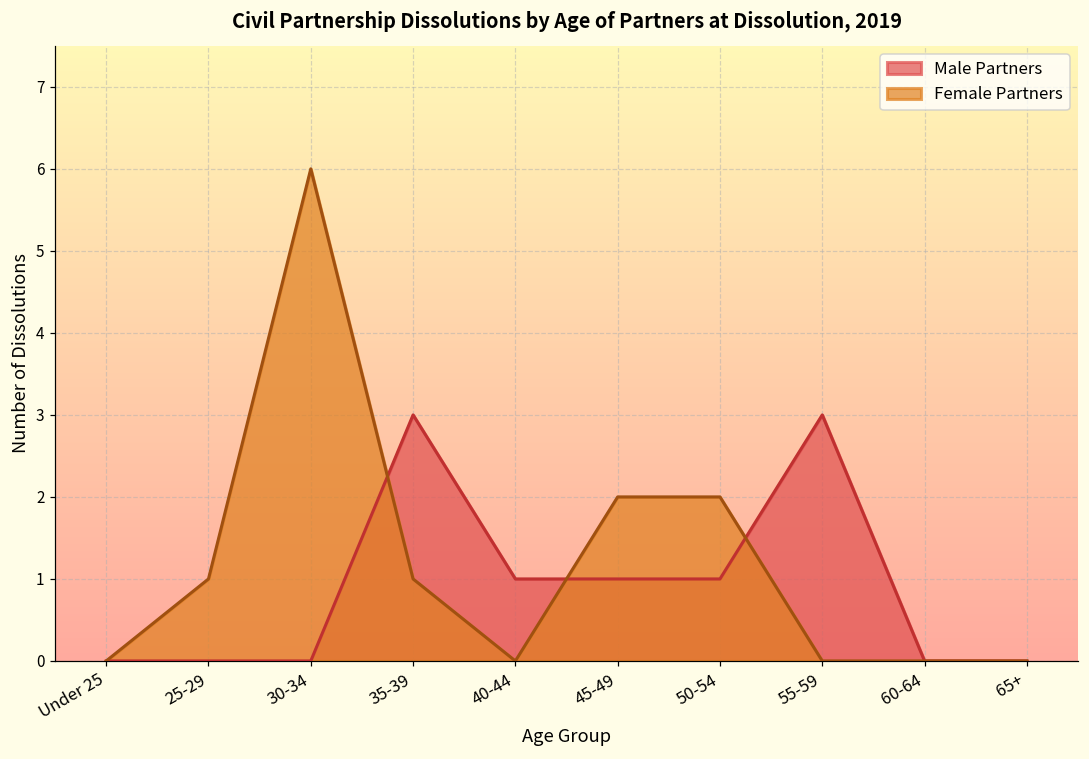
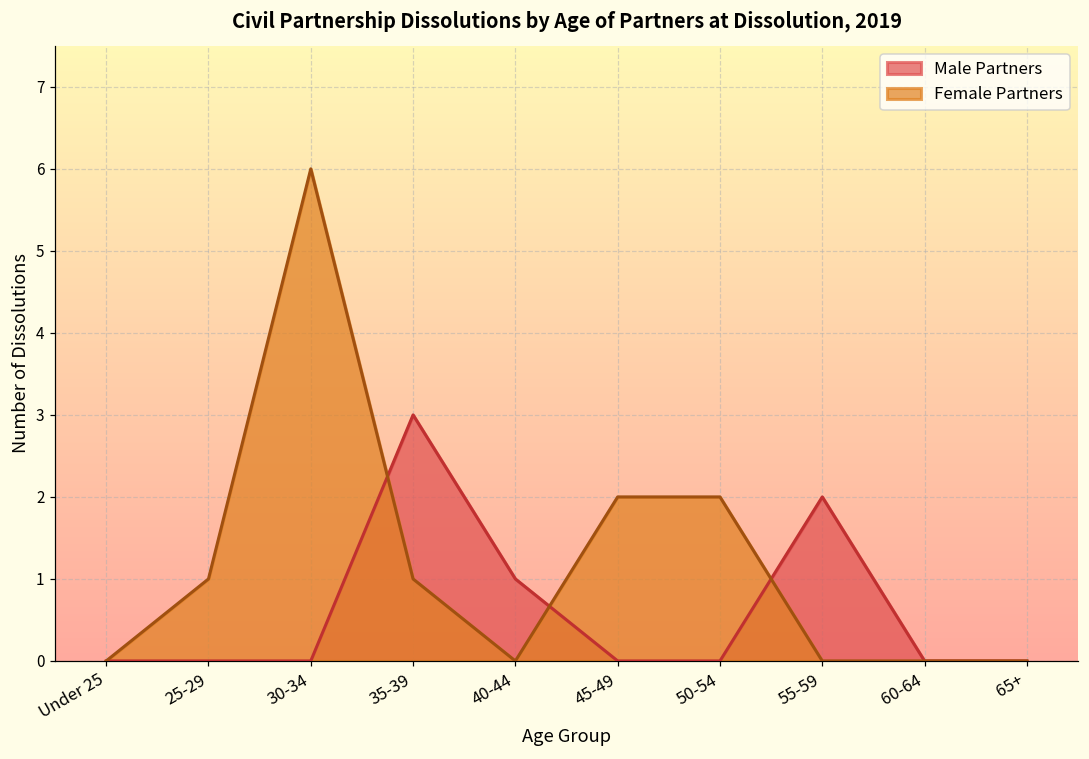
Male Partners, 45-49: 1 -> 0
Male Partners, 50-54: 1 -> 0
Male Partners, 55-59: 3 -> 2
